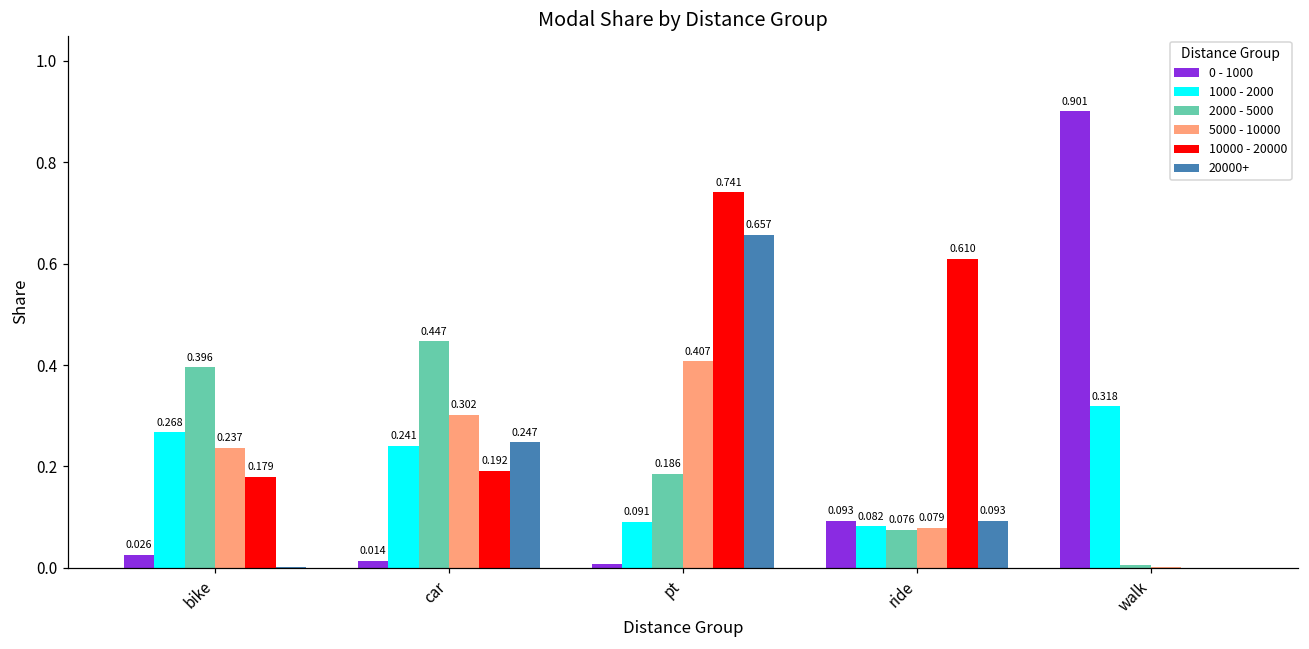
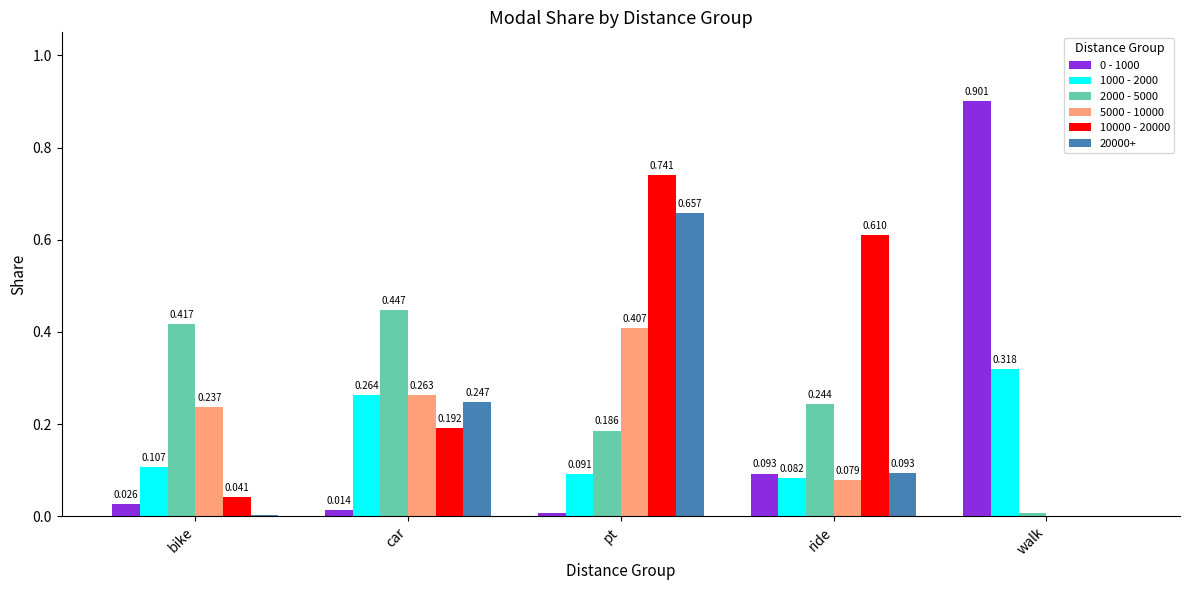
1000 - 2000, bike: 0.268 -> 0.107
2000 - 5000, bike: 0.396 -> 0.417
10000 - 20000, bike: 0.179 -> 0.041
1000 - 2000, car: 0.241 -> 0.264
5000 - 10000, car: 0.302 -> 0.263
2000 - 5000, ride: 0.076 -> 0.244
